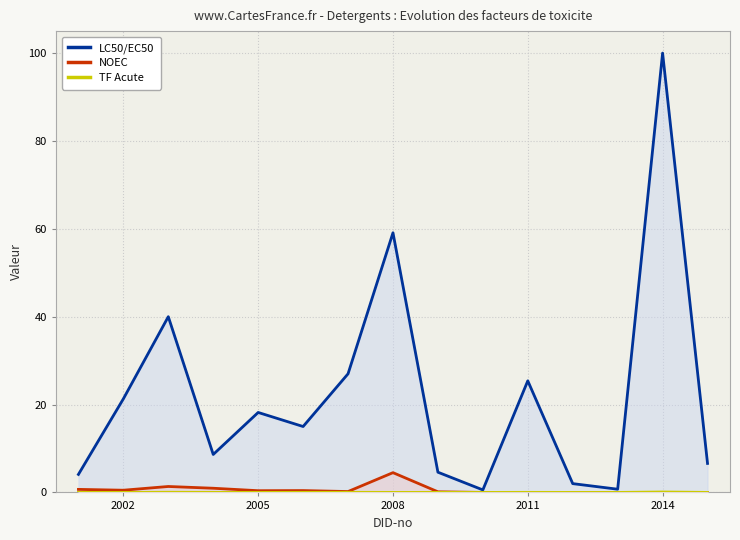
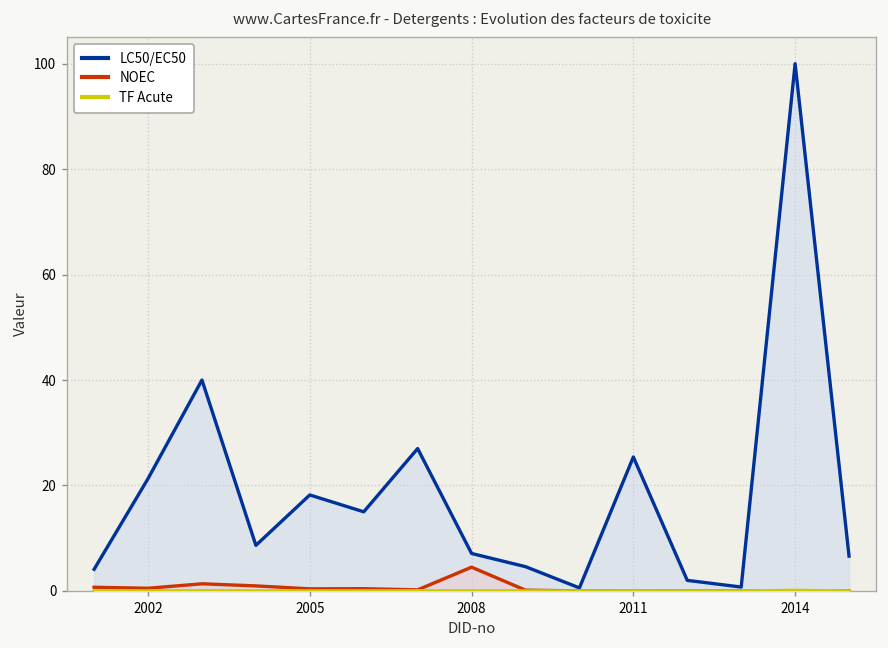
LC50/EC50, 2008: 59 -> 7
